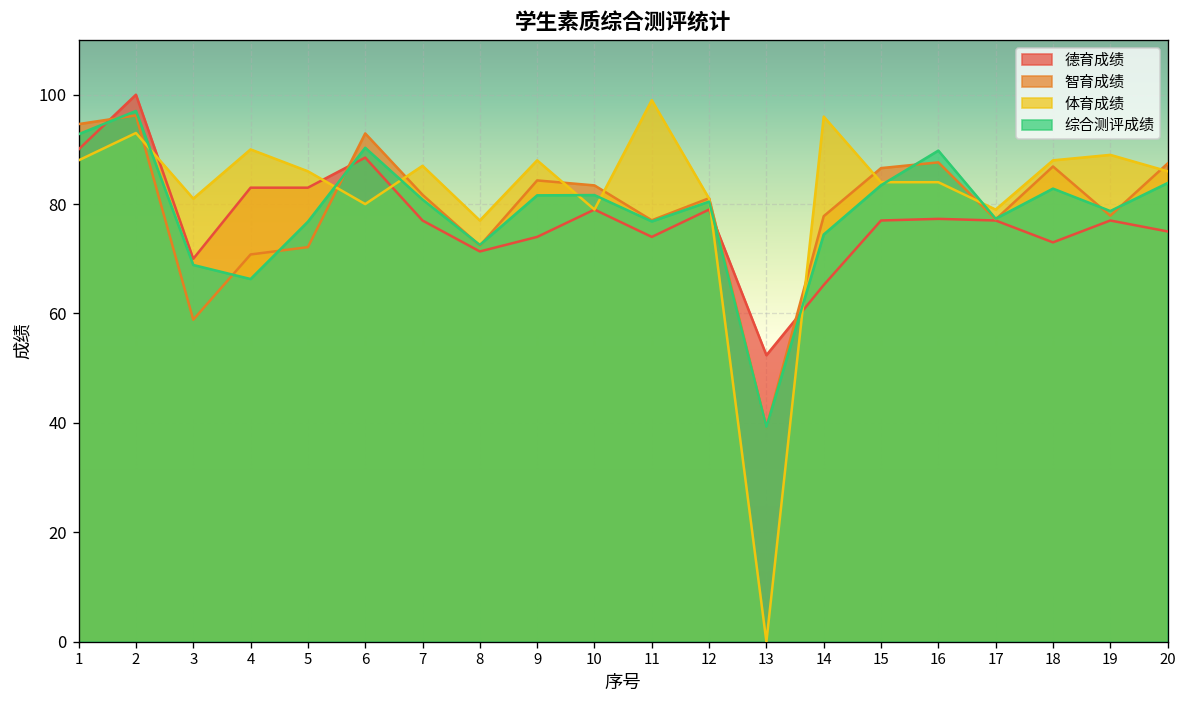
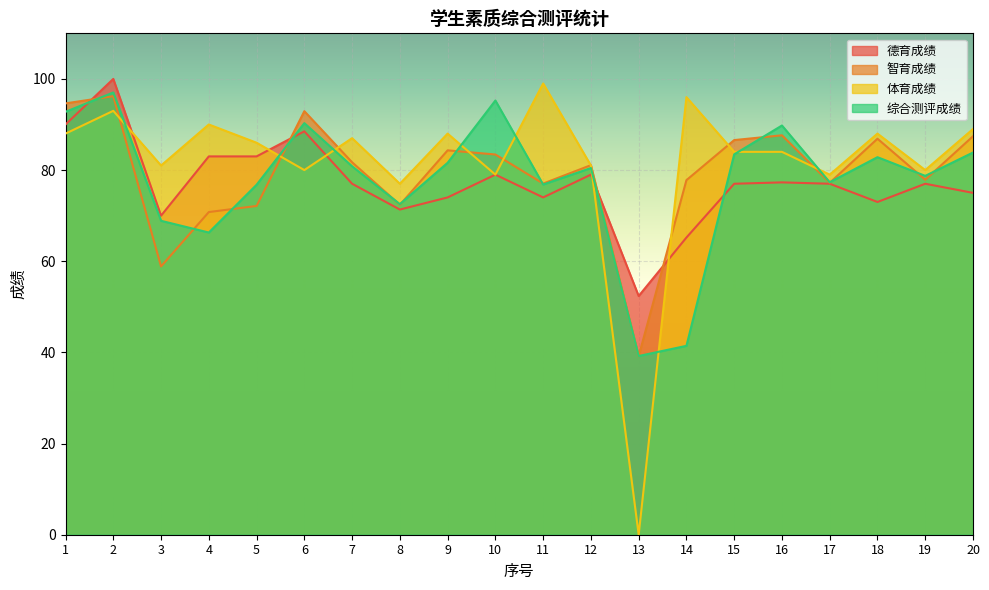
综合测评成绩, 10: 82 -> 95
综合测评成绩, 14: 74 -> 41
体育成绩, 19: 89 -> 80
体育成绩, 20: 86 -> 89
